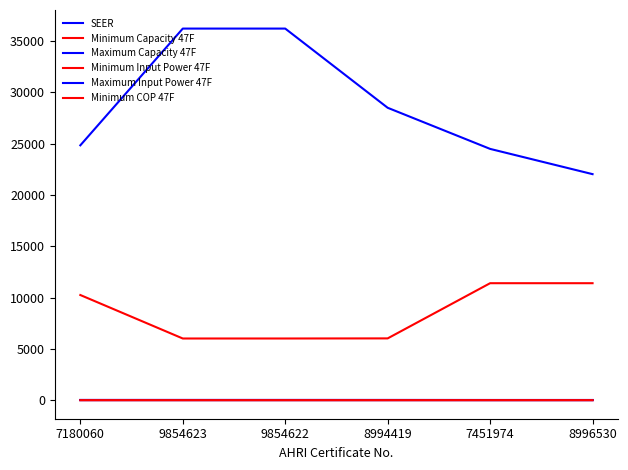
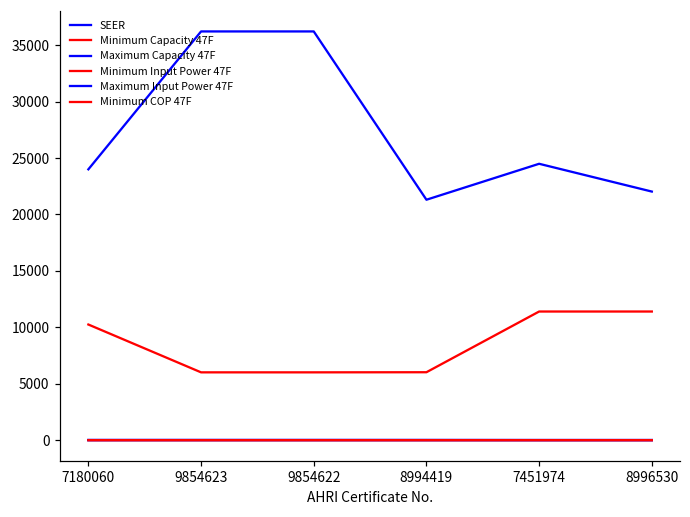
Maximum Capacity 47F, 7180060: 24800 -> 24000
Maximum Capacity 47F, 8994419: 28500 -> 21300
